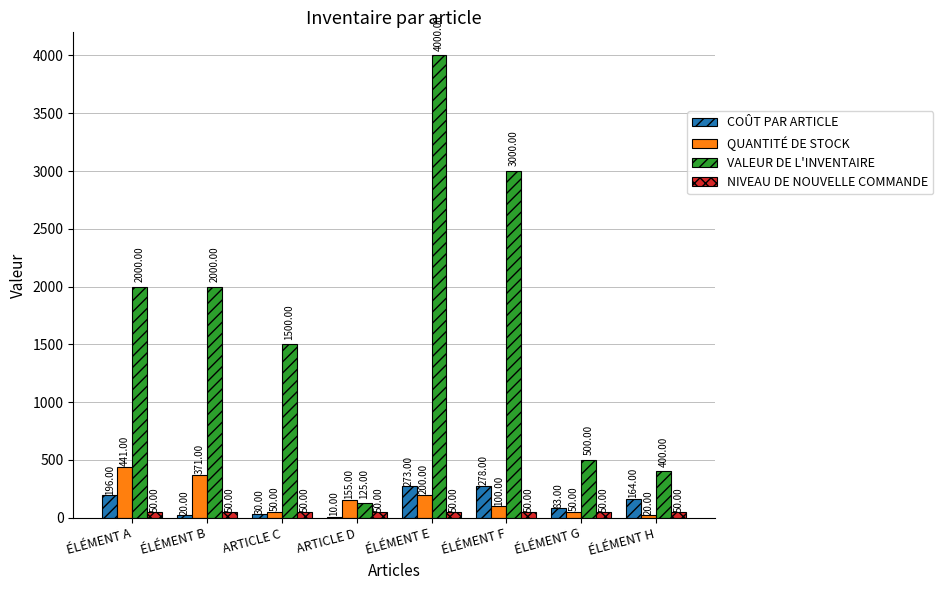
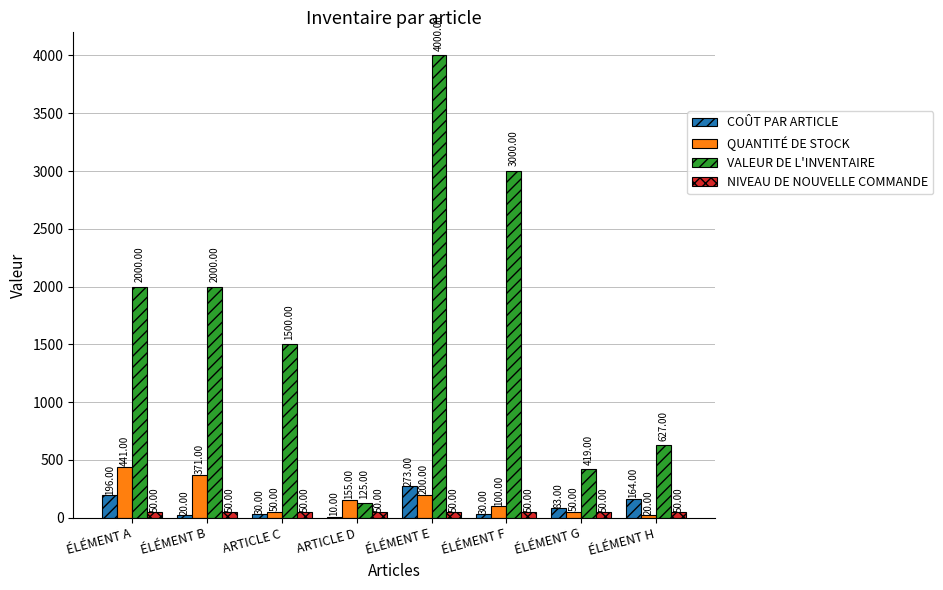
COÛT PAR ARTICLE, ÉLÉMENT F: 278.00 -> 30.00
VALEUR DE L'INVENTAIRE, ÉLÉMENT G: 500.00 -> 419.00
VALEUR DE L'INVENTAIRE, ÉLÉMENT H: 400.00 -> 627.00
